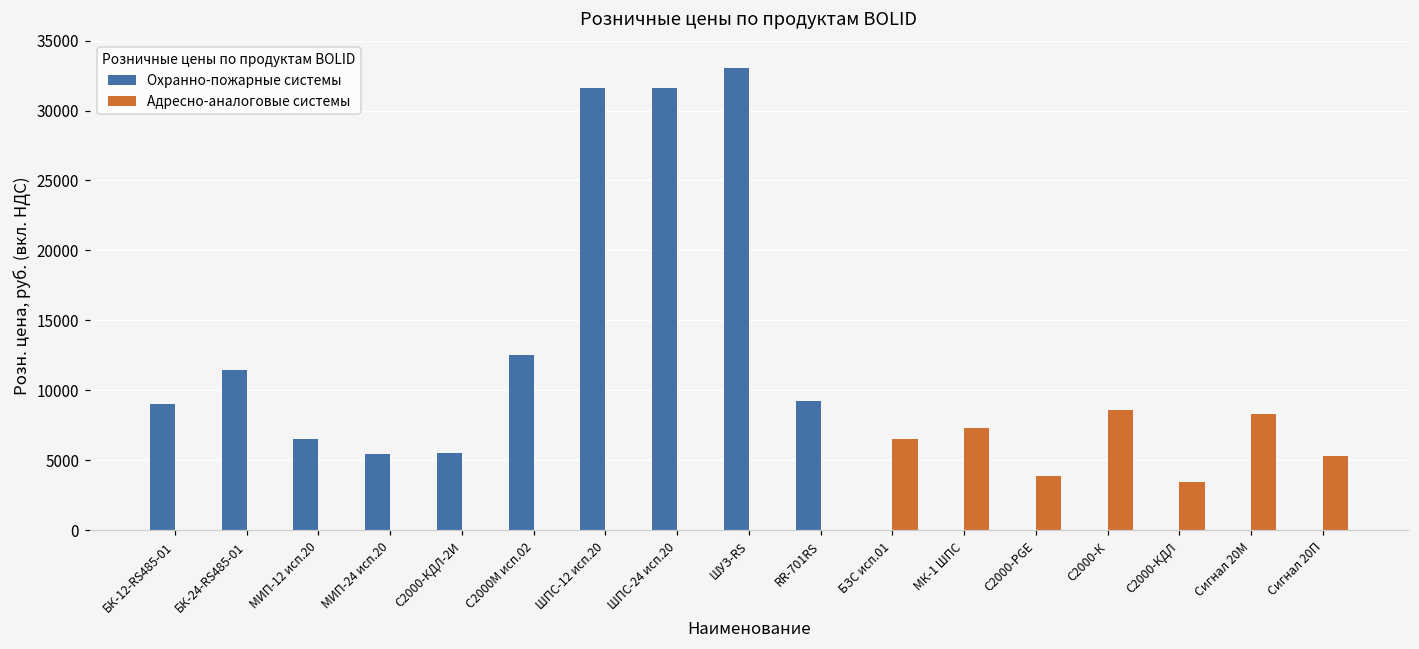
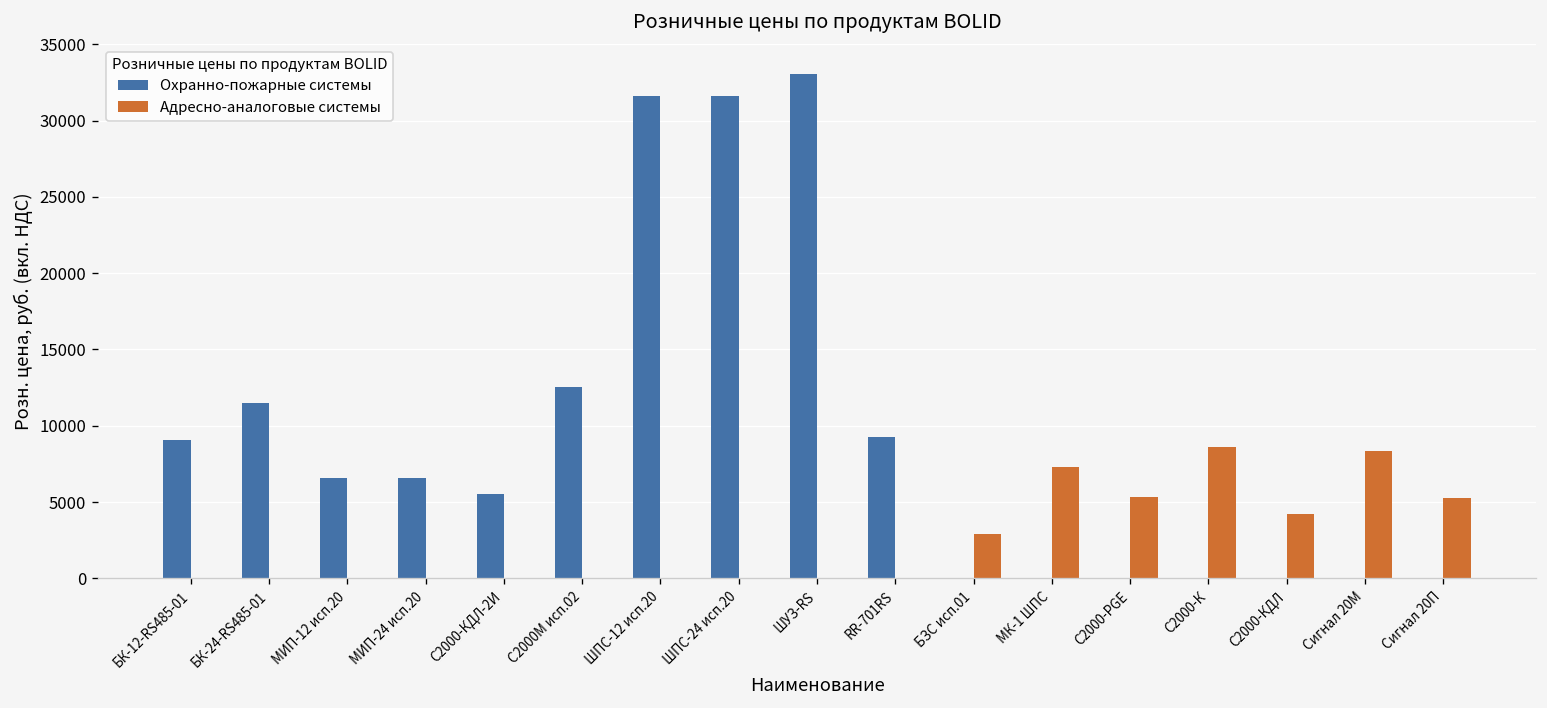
Охранно-пожарные системы, МИП-24 исп.20: 5400 -> 6600
Адресно-аналоговые системы, БЗС исп.01: 6500 -> 2900
Адресно-аналоговые системы, С2000-PGE: 3900 -> 5300
Адресно-аналоговые системы, С2000-КДЛ: 3500 -> 4200
